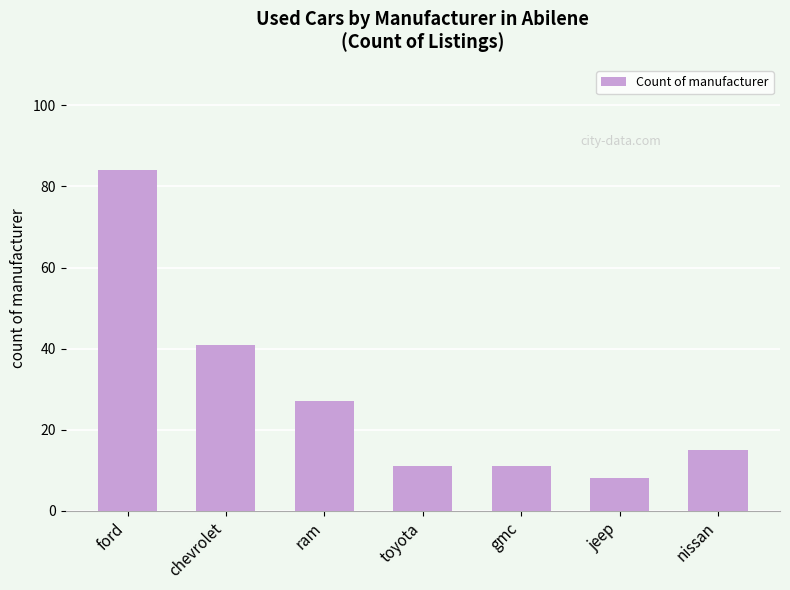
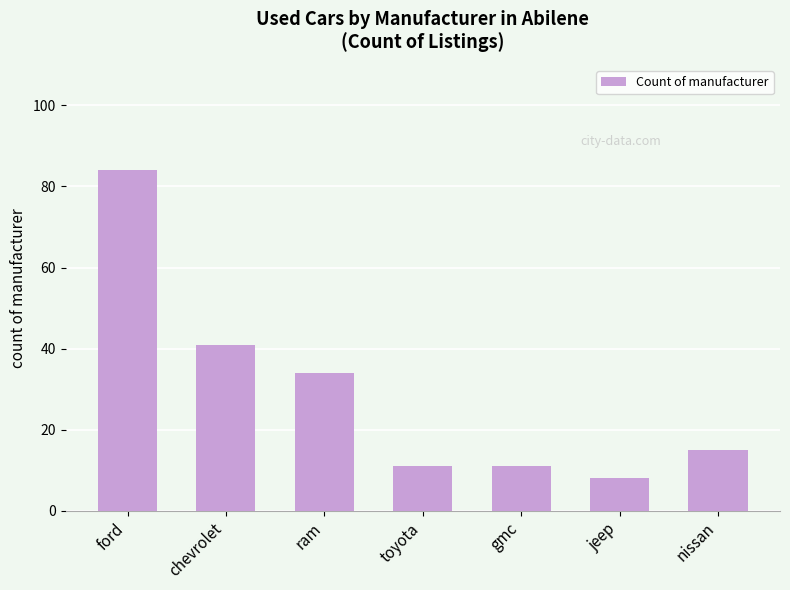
ram: 27 -> 34
